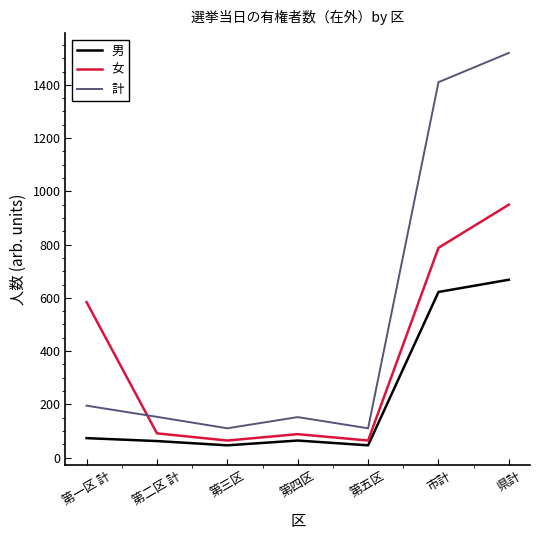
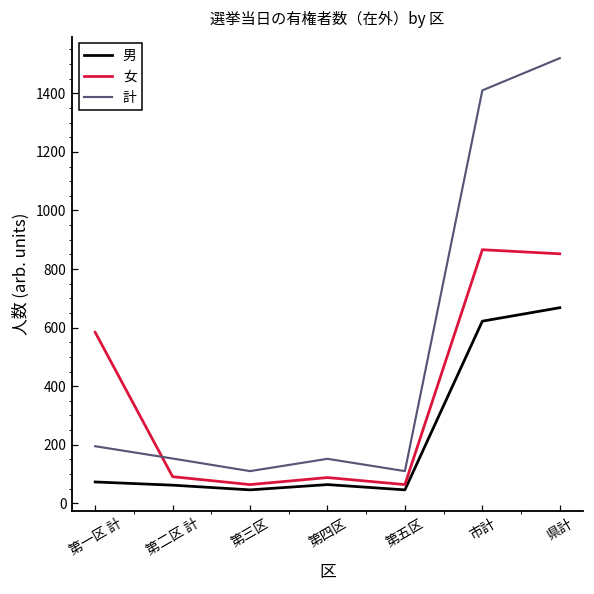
女, 市計: 790 -> 870
女, 県計: 950 -> 850
